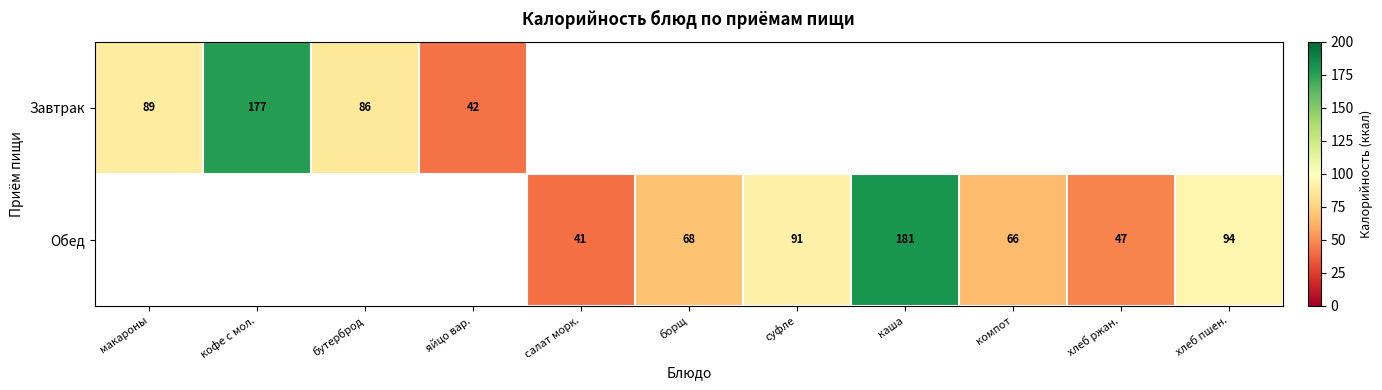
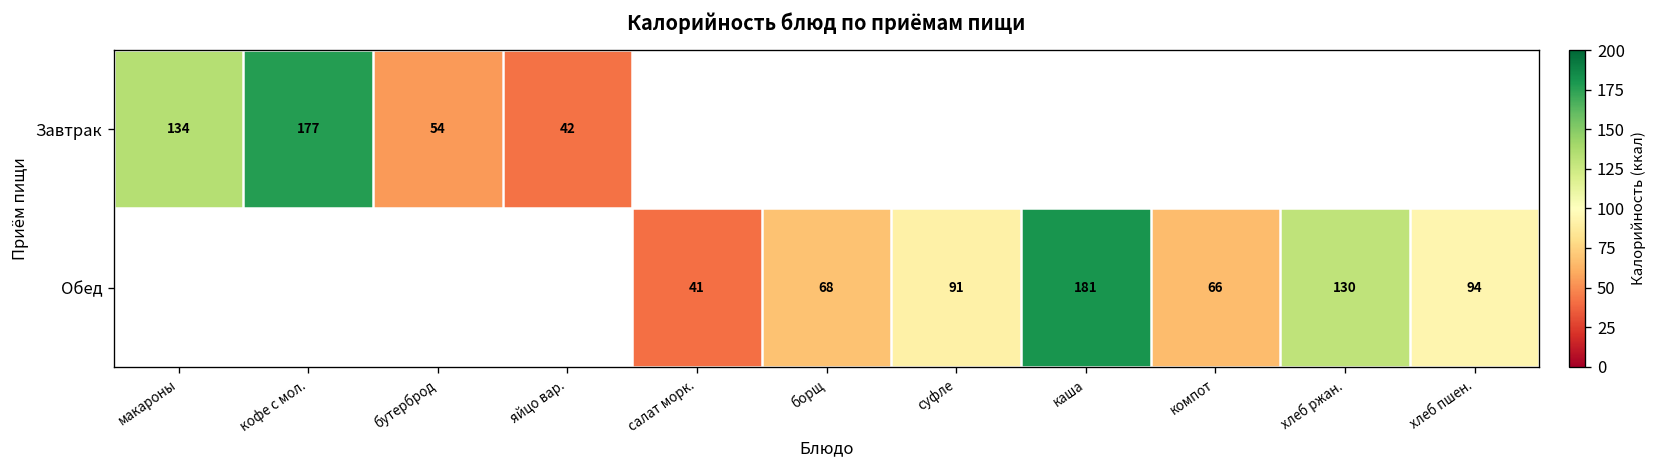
Завтрак, макароны: 89 -> 134
Завтрак, бутерброд: 86 -> 54
Обед, хлеб ржан.: 47 -> 130
